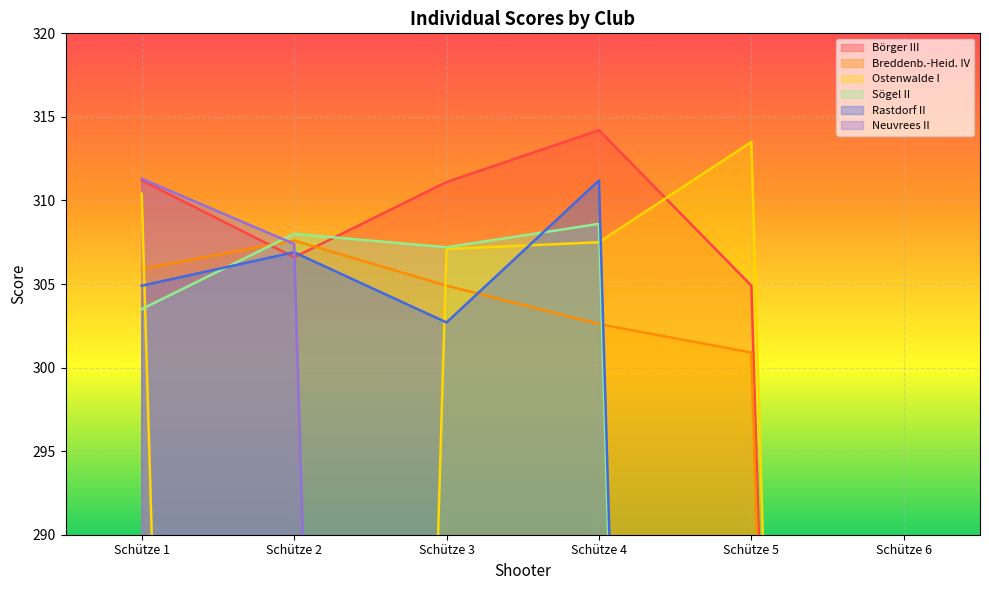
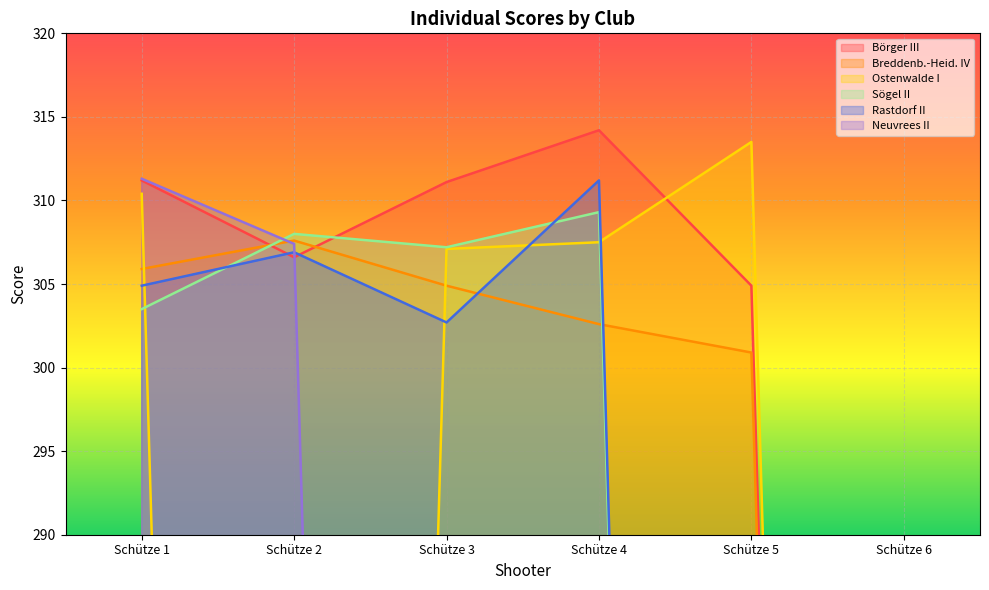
Sögel II, Schütze 4: 308.6 -> 309.3
